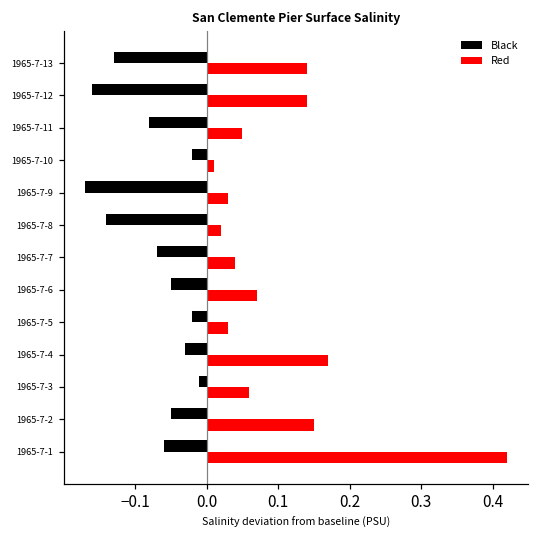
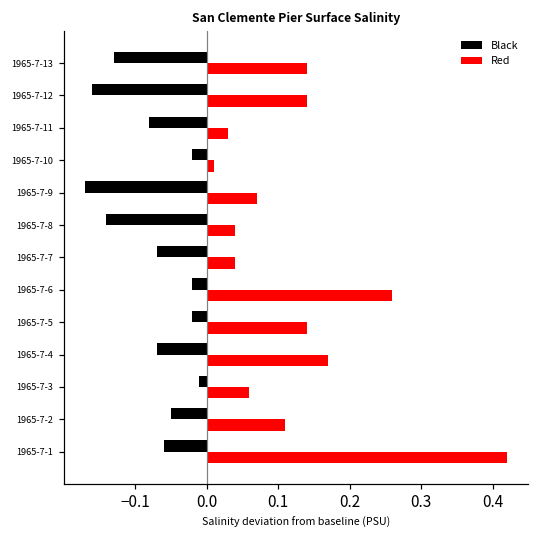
Red, 1965-7-11: 0.05 -> 0.03
Red, 1965-7-9: 0.03 -> 0.07
Red, 1965-7-8: 0.02 -> 0.04
Black, 1965-7-6: -0.05 -> -0.02
Red, 1965-7-6: 0.07 -> 0.26
Red, 1965-7-5: 0.03 -> 0.14
Black, 1965-7-4: -0.03 -> -0.07
Red, 1965-7-2: 0.15 -> 0.11
